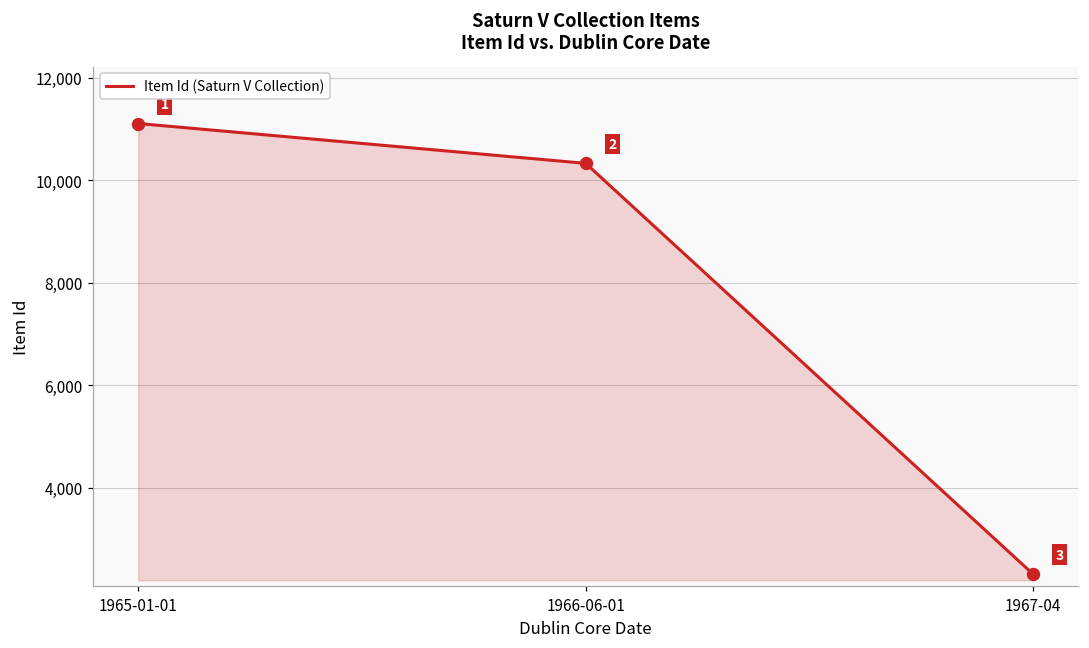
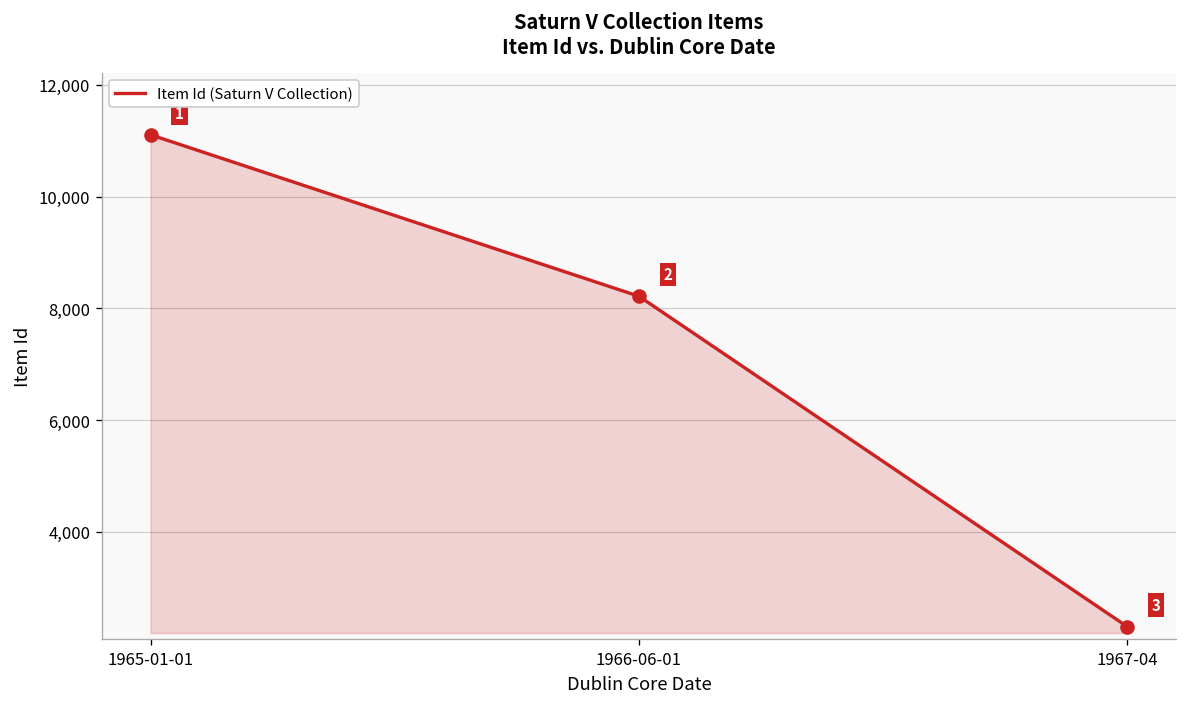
1966-06-01: 10,300 -> 8,200
